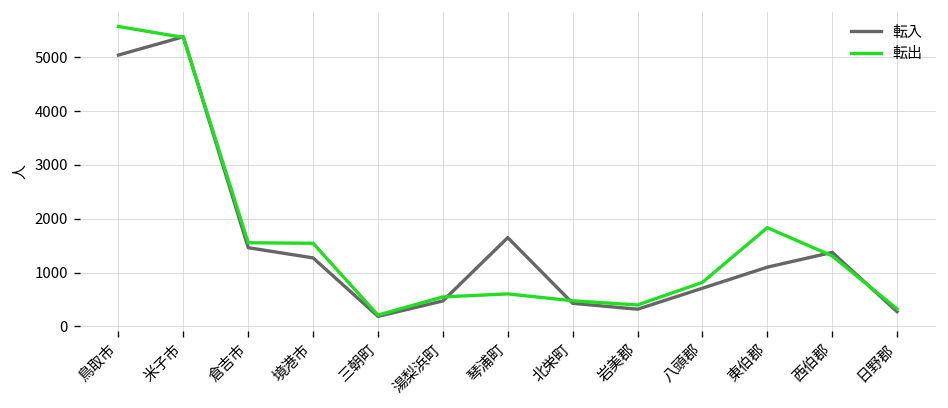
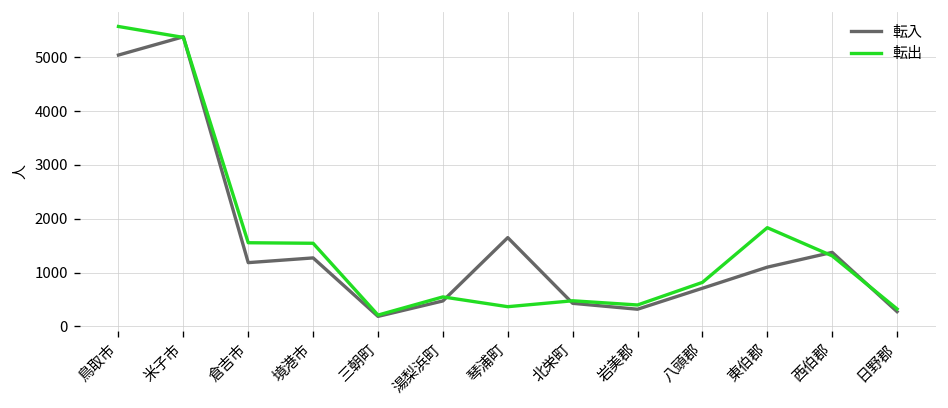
転入, 倉吉市: 1500 -> 1200
転出, 琴浦町: 600 -> 400
